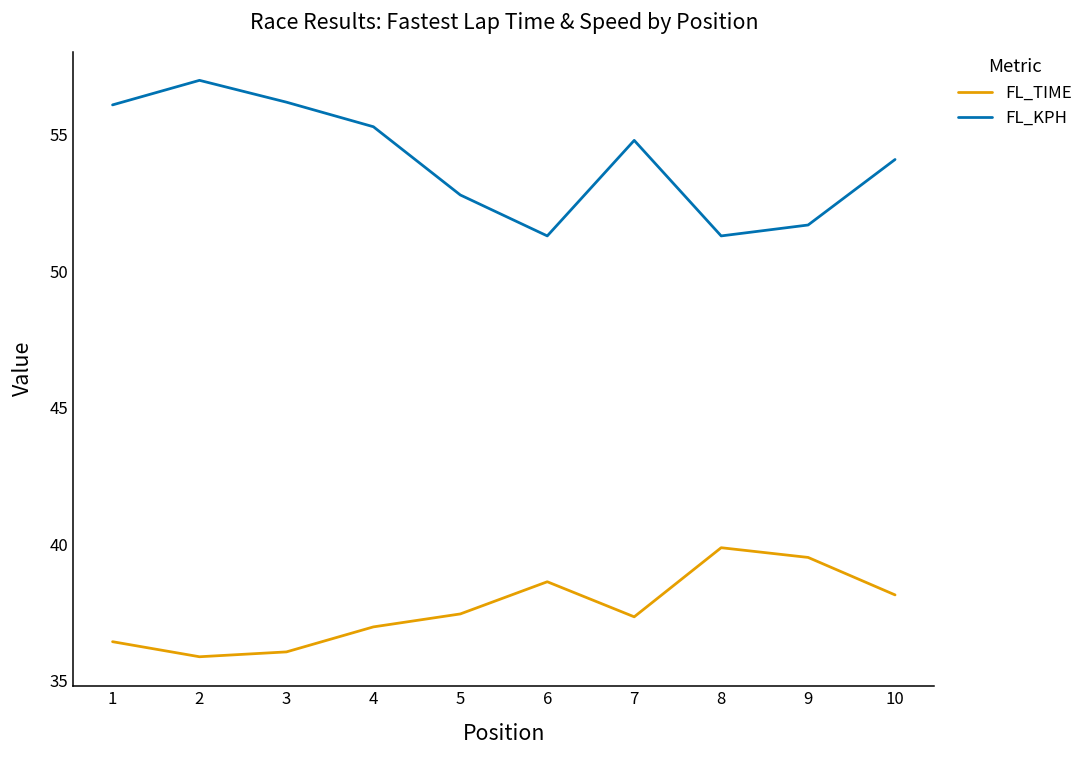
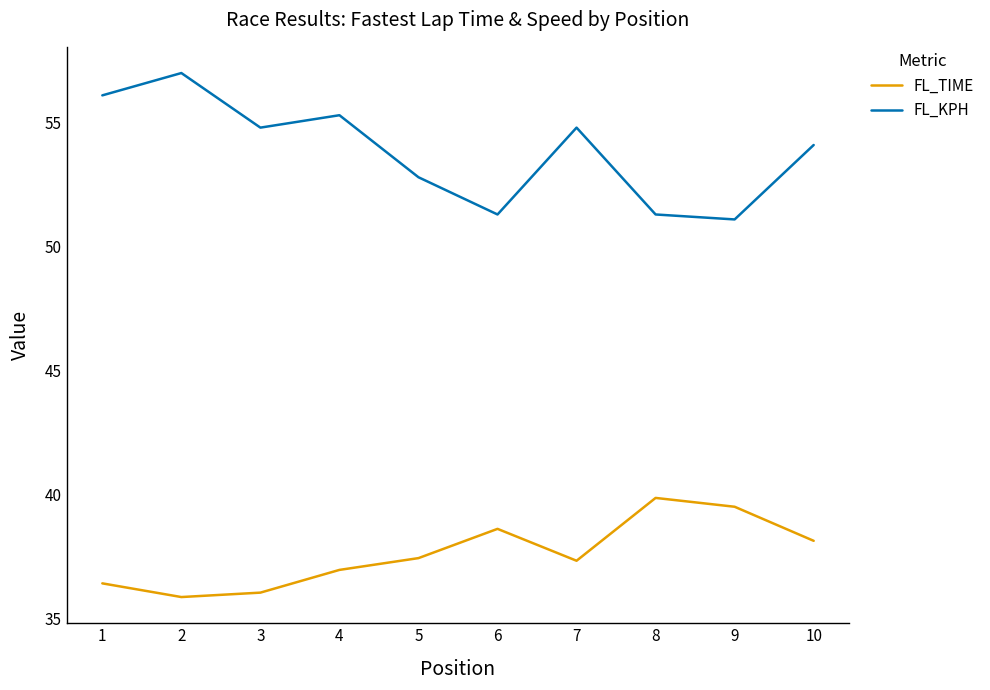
FL_KPH, 3: 56.2 -> 54.8
FL_KPH, 9: 51.7 -> 51.1
